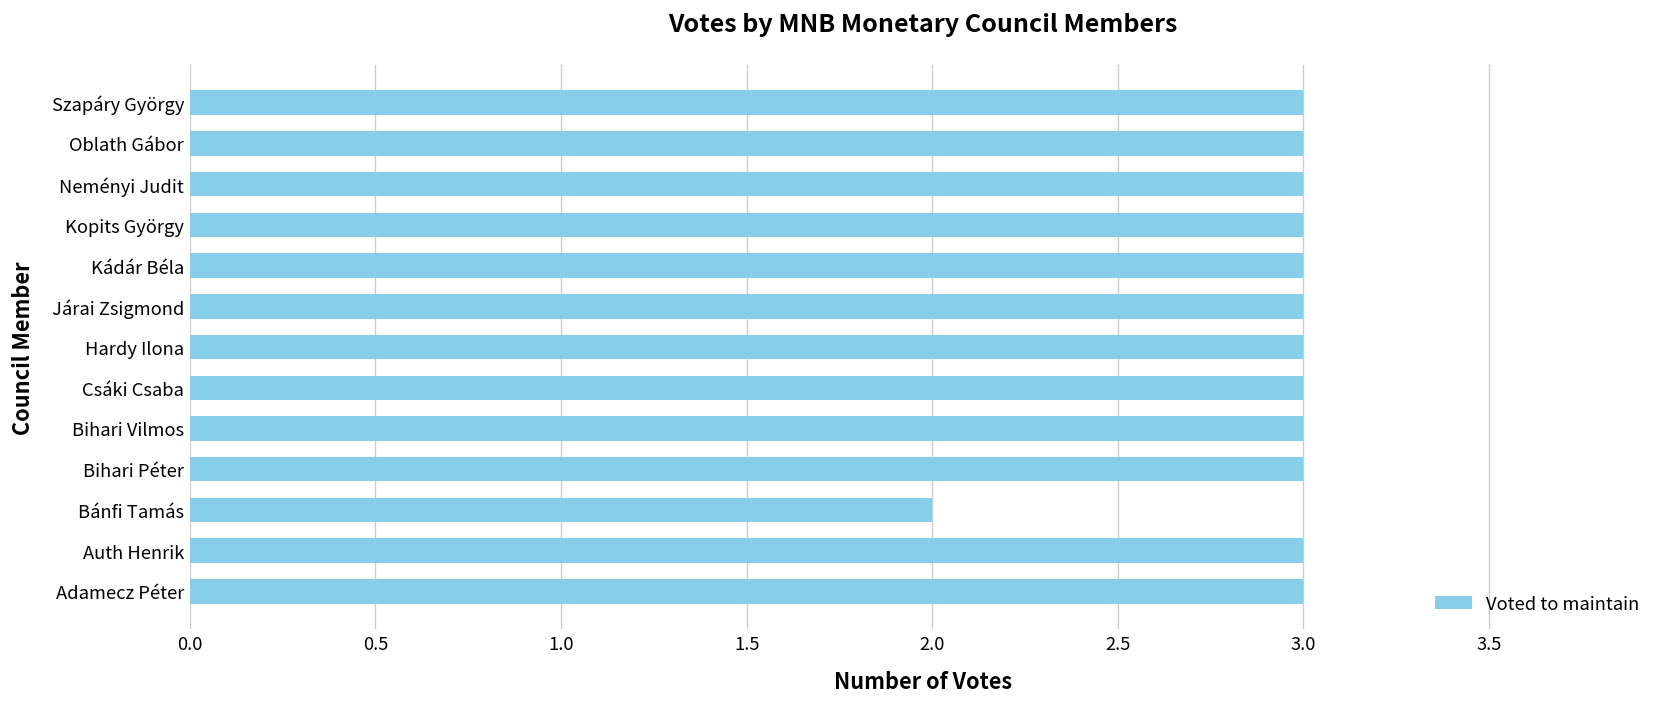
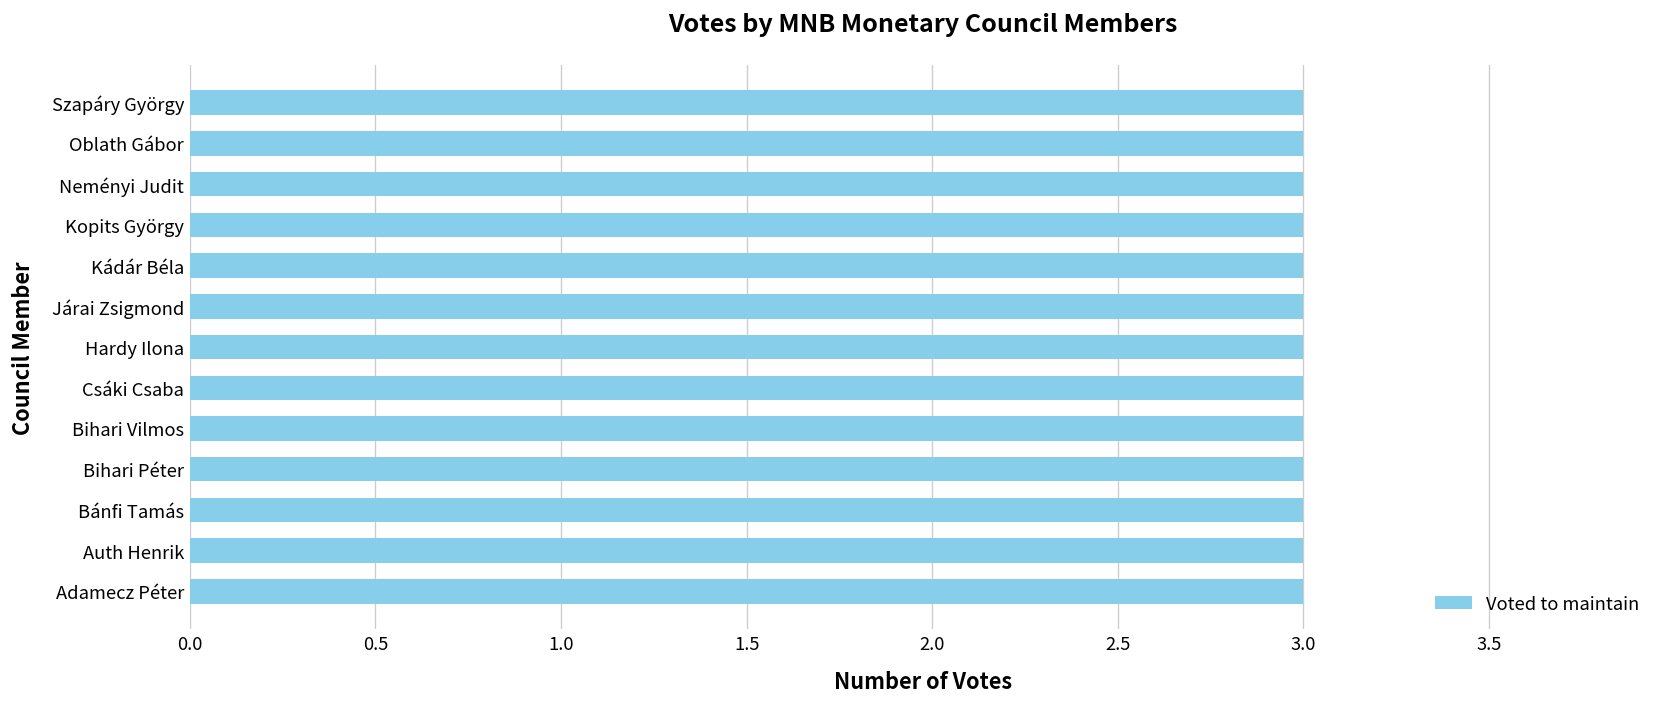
Bánfi Tamás: 2 -> 3
